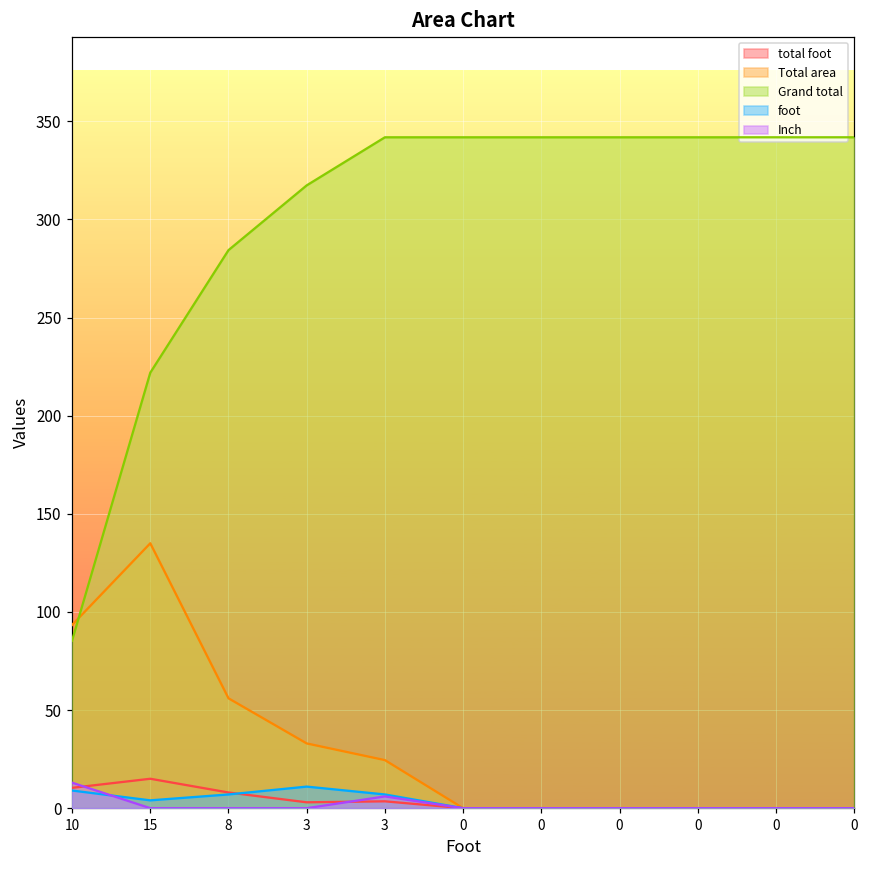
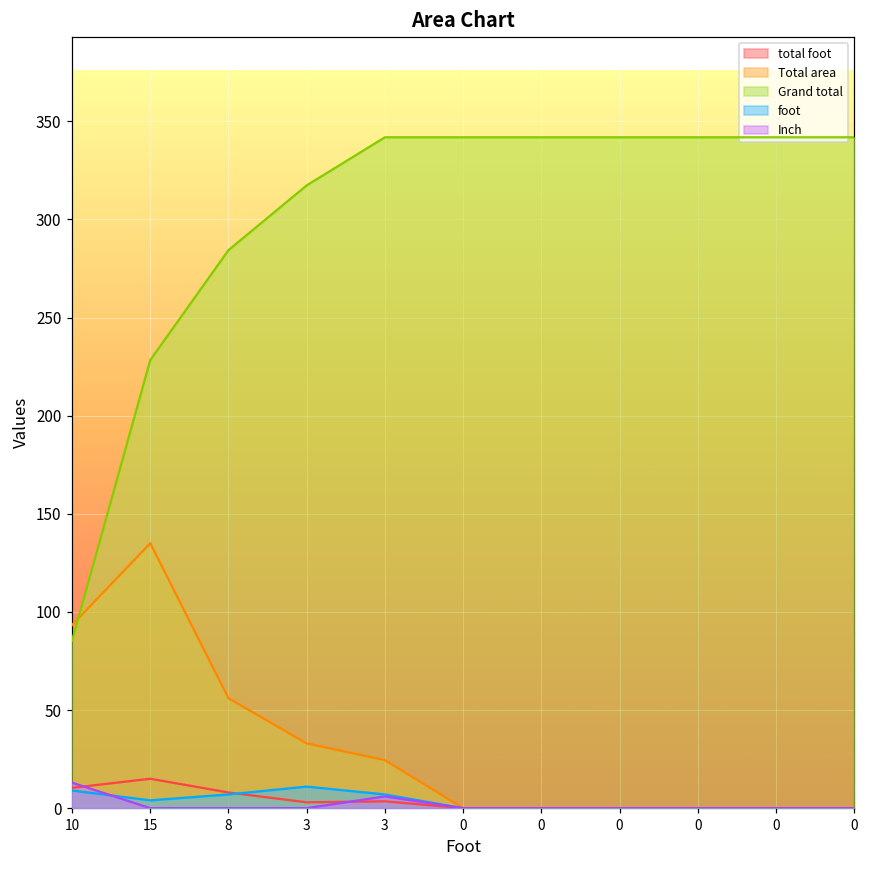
Grand total, 15: 222 -> 228
